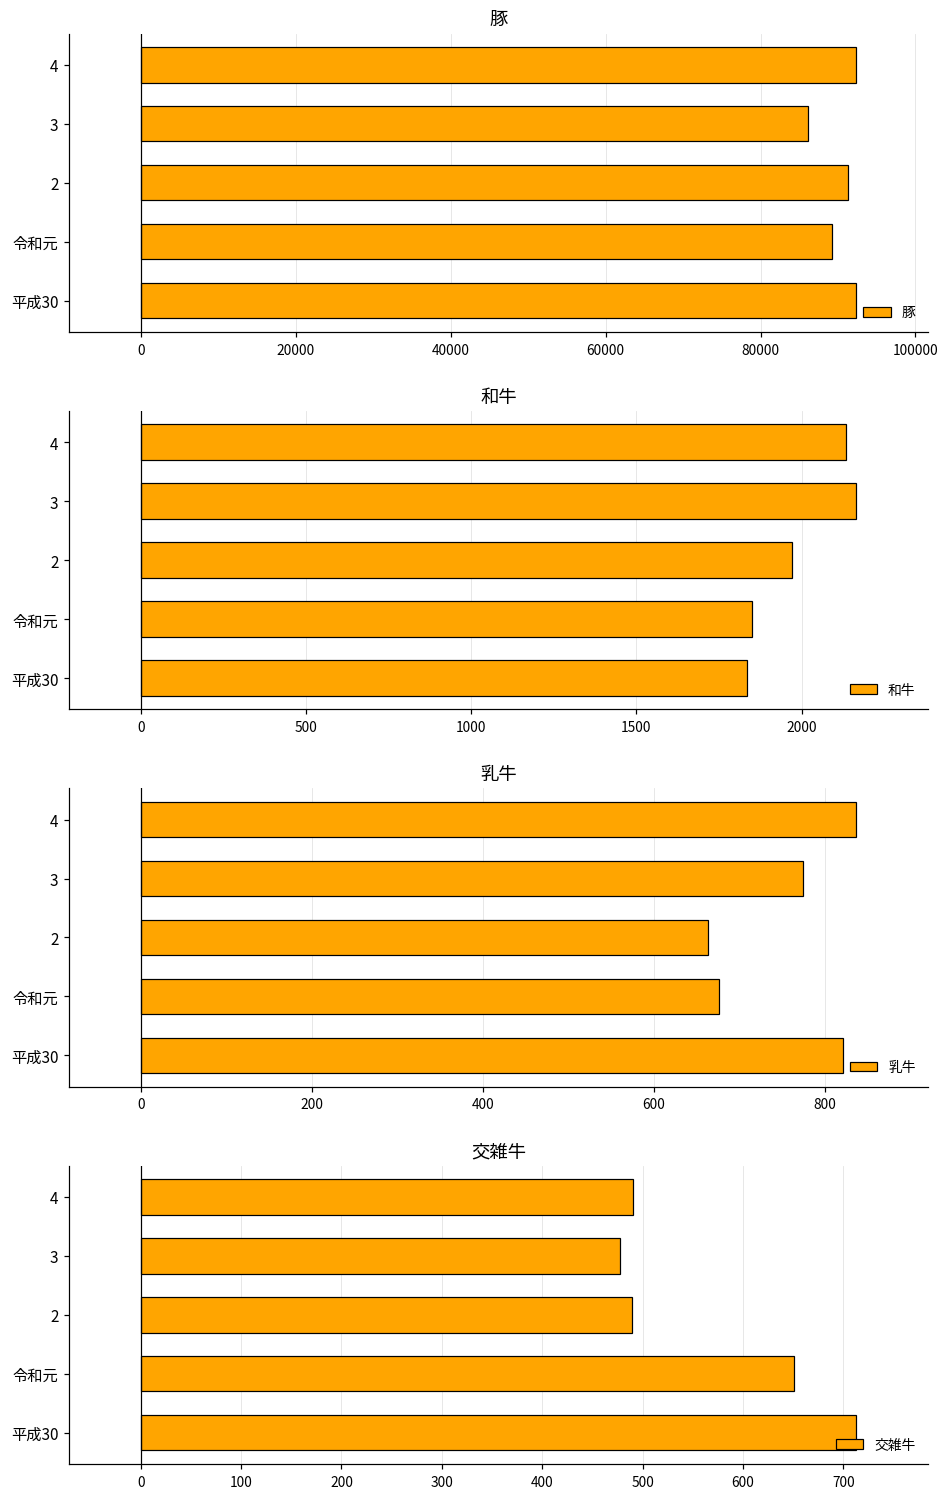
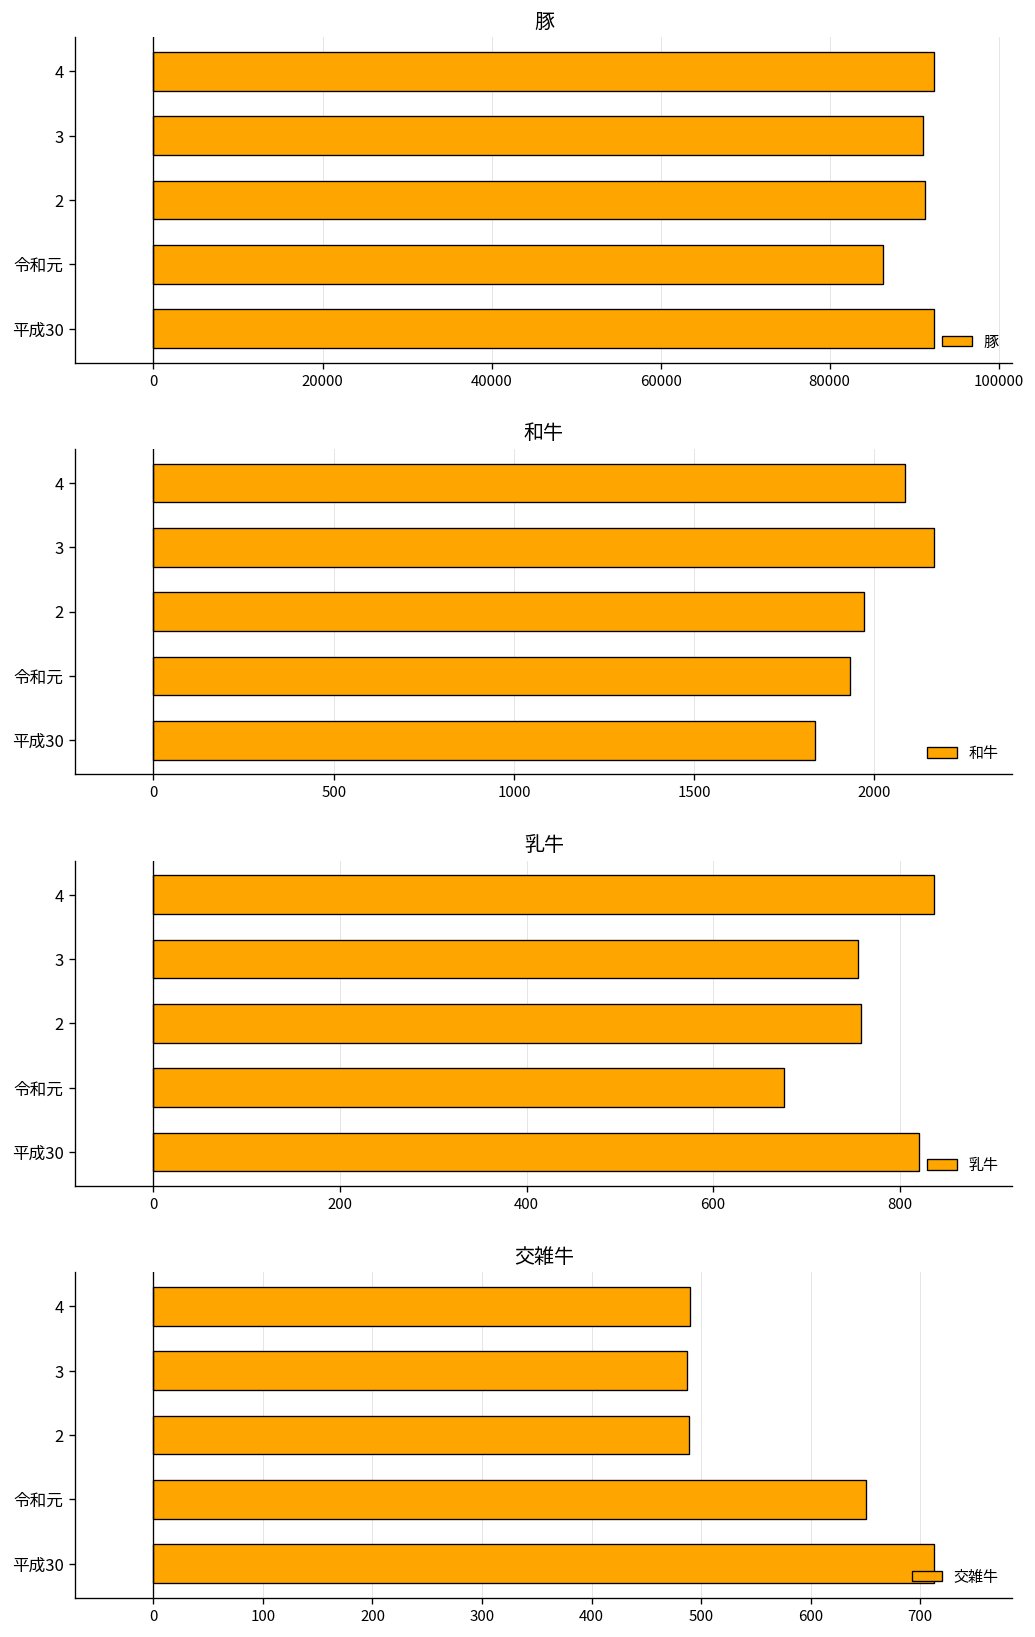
豚, 3: 86000 -> 91000
豚, 令和元: 89000 -> 86000
和牛, 4: 2140 -> 2090
和牛, 令和元: 1850 -> 1930
乳牛, 3: 780 -> 760
乳牛, 2: 660 -> 760
交雑牛, 3: 480 -> 490
